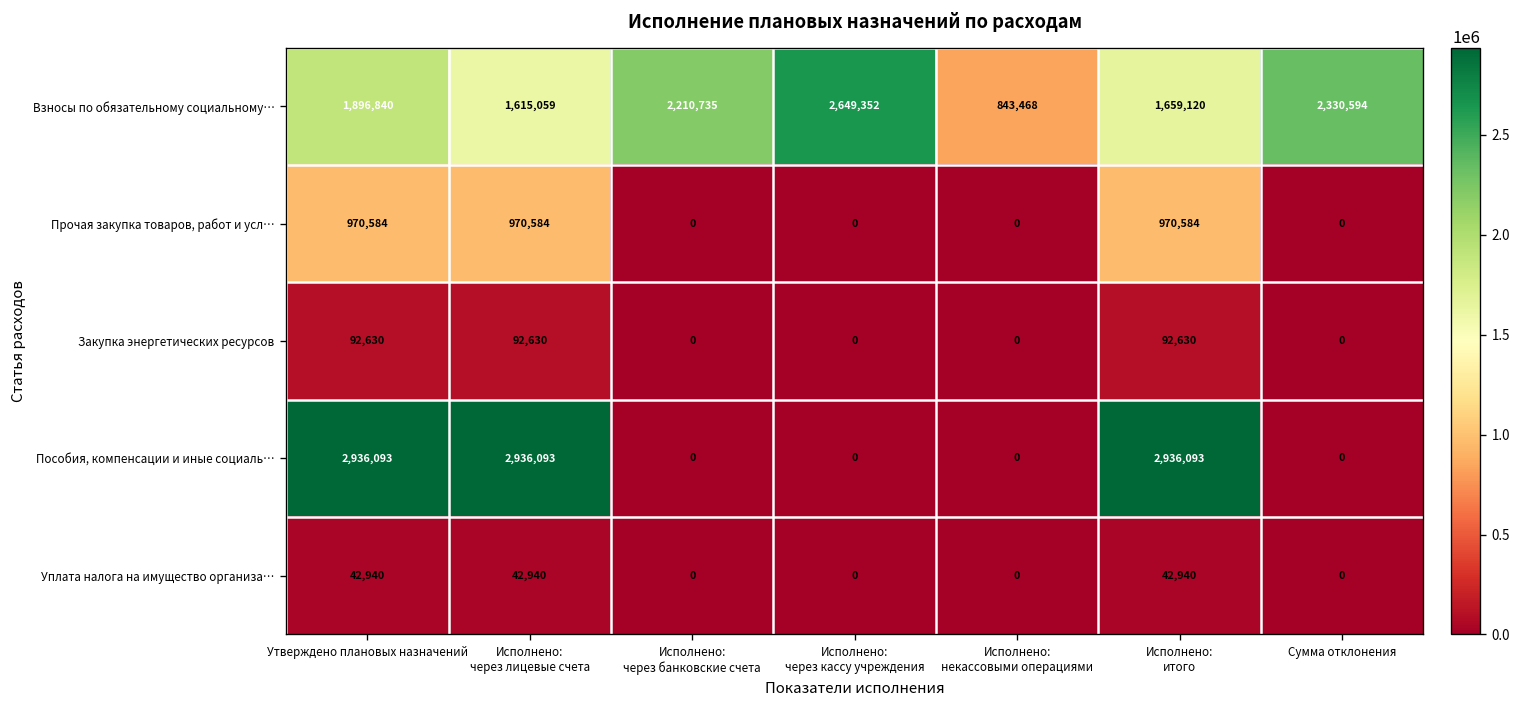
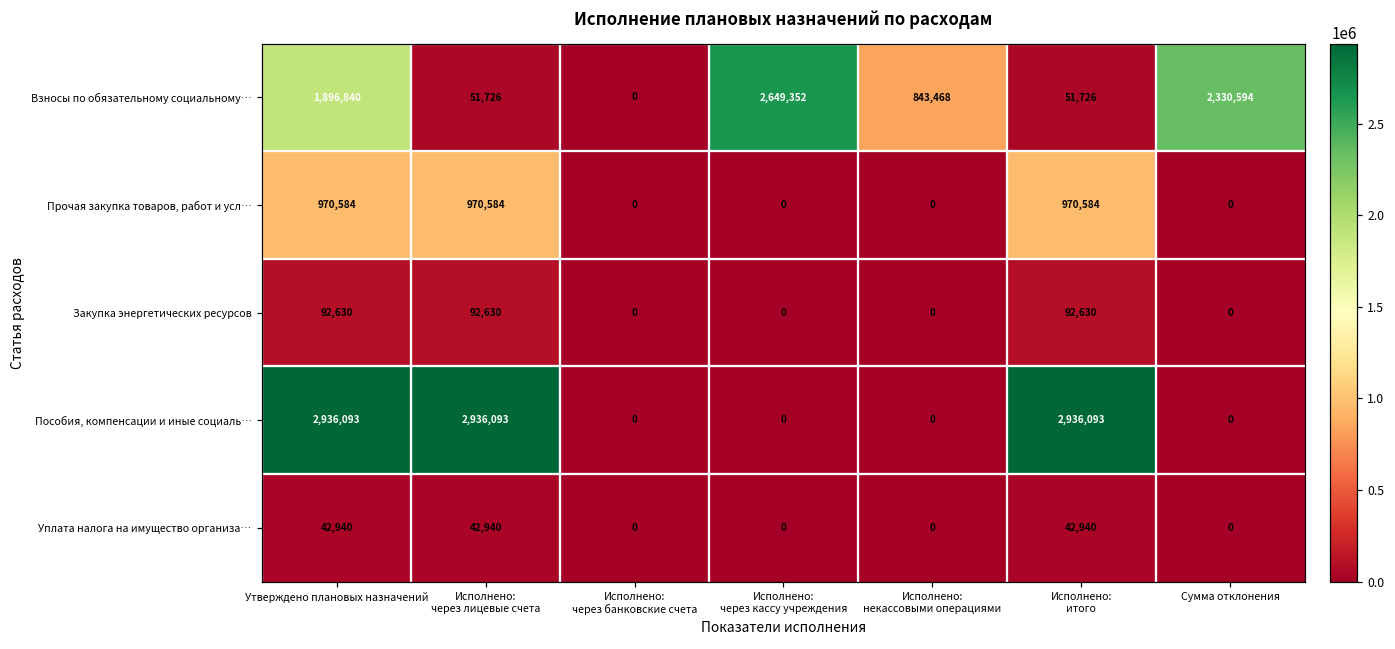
Взносы по обязательному социальному…, Исполнено: через лицевые счета: 1,615,059 -> 51,726
Взносы по обязательному социальному…, Исполнено: через банковские счета: 2,210,735 -> 0
Взносы по обязательному социальному…, Исполнено: итого: 1,659,120 -> 51,726
